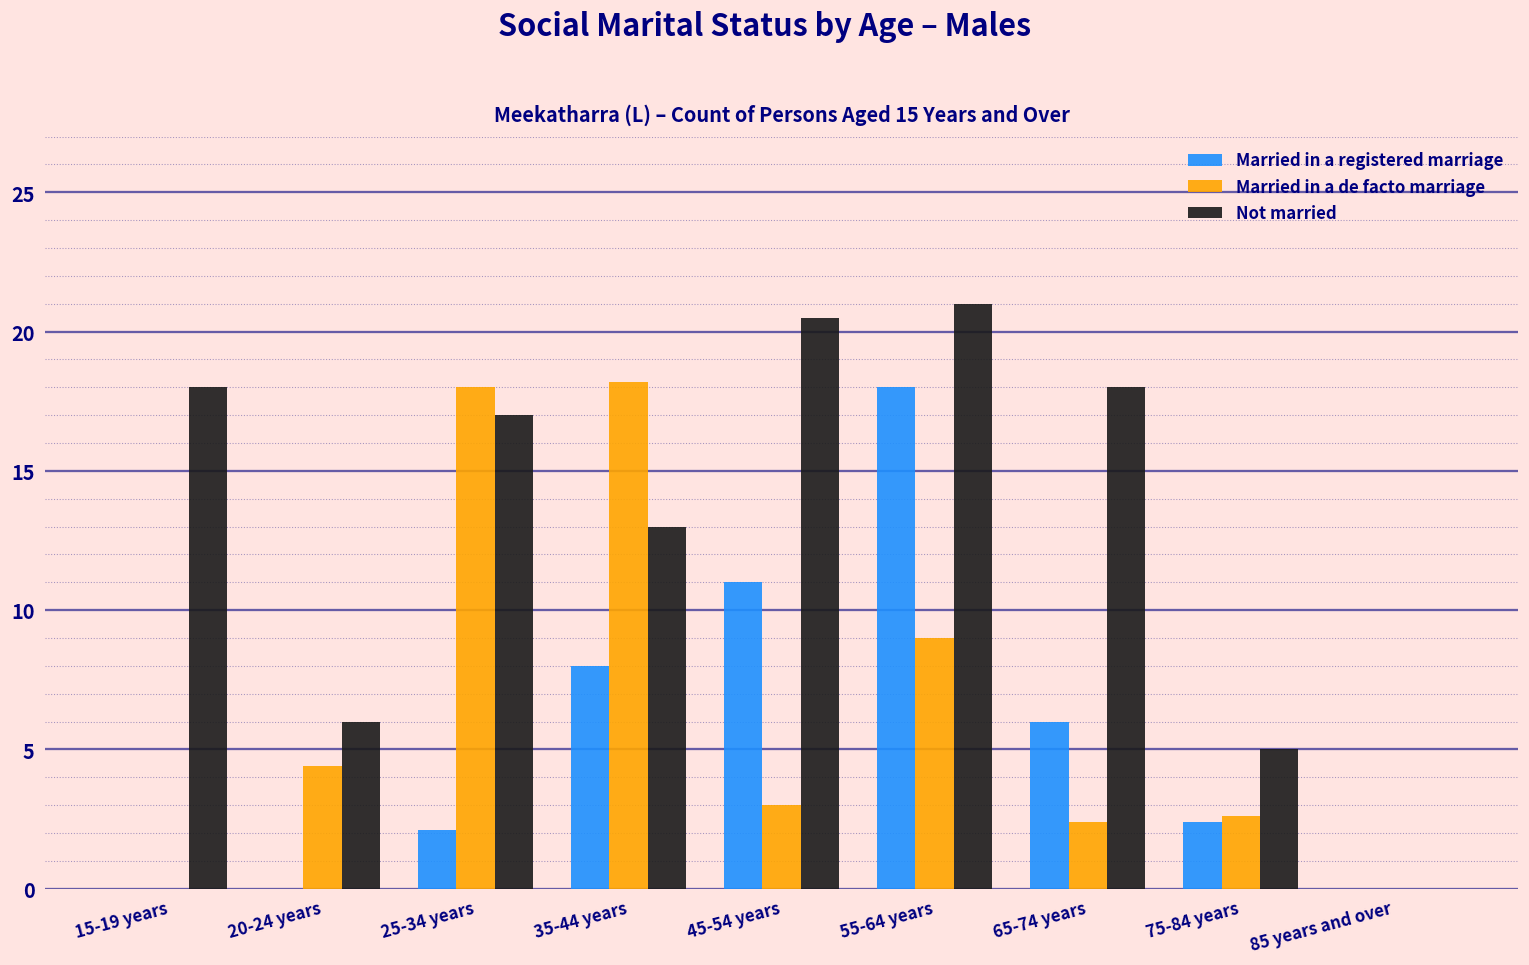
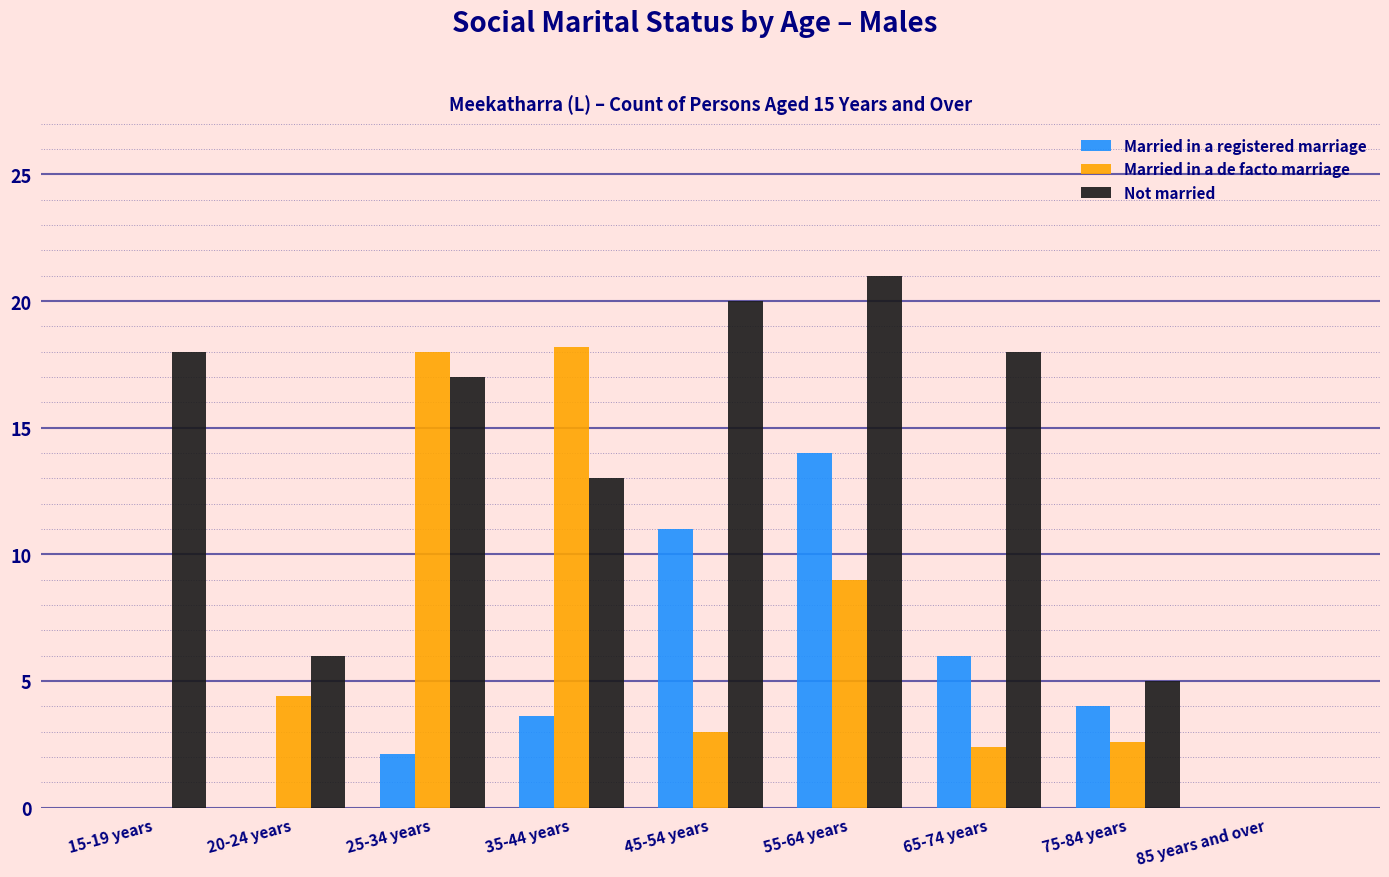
Married in a registered marriage, 35-44 years: 8.0 -> 3.6
Not married, 45-54 years: 20.5 -> 20.0
Married in a registered marriage, 55-64 years: 18 -> 14
Married in a registered marriage, 75-84 years: 2.4 -> 4.0
